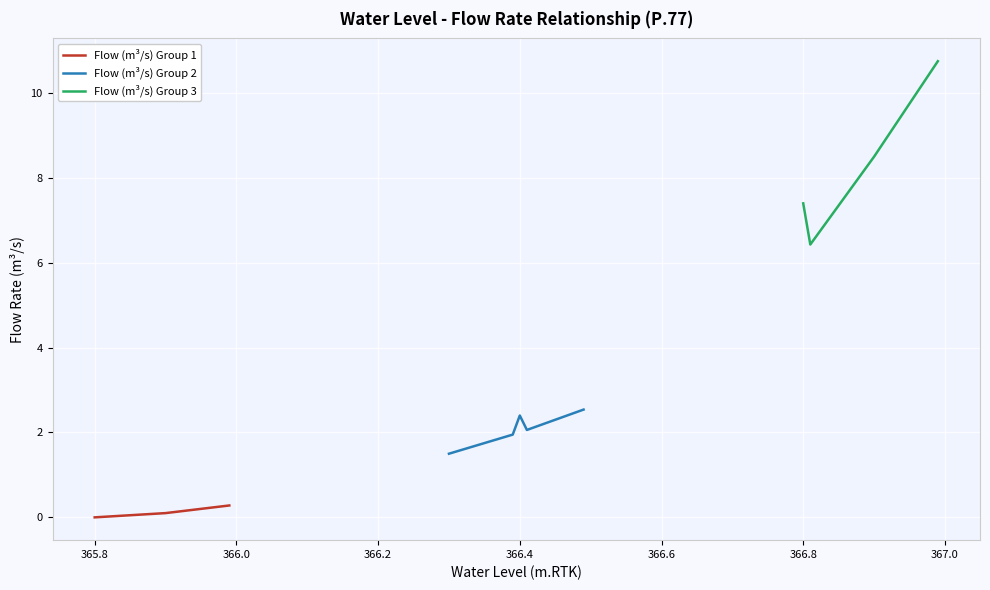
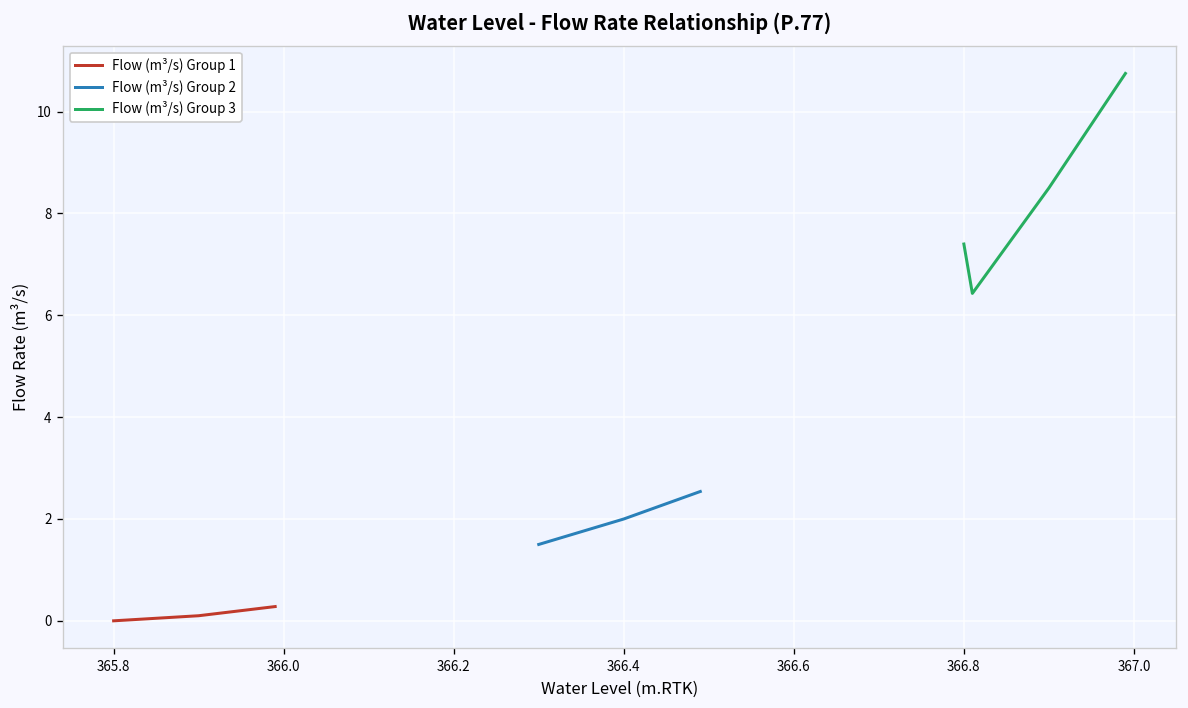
Flow (m³/s) Group 2, 366.4: 2.4 -> 2.0
